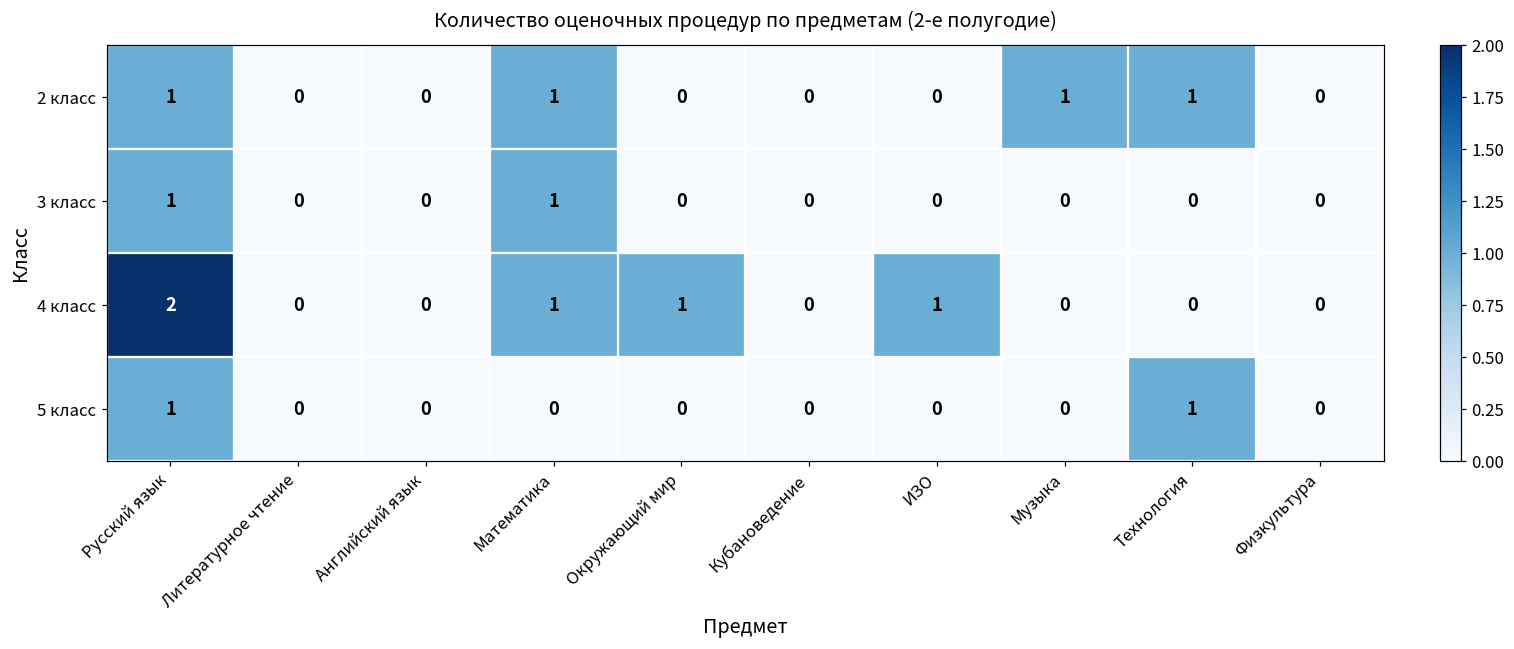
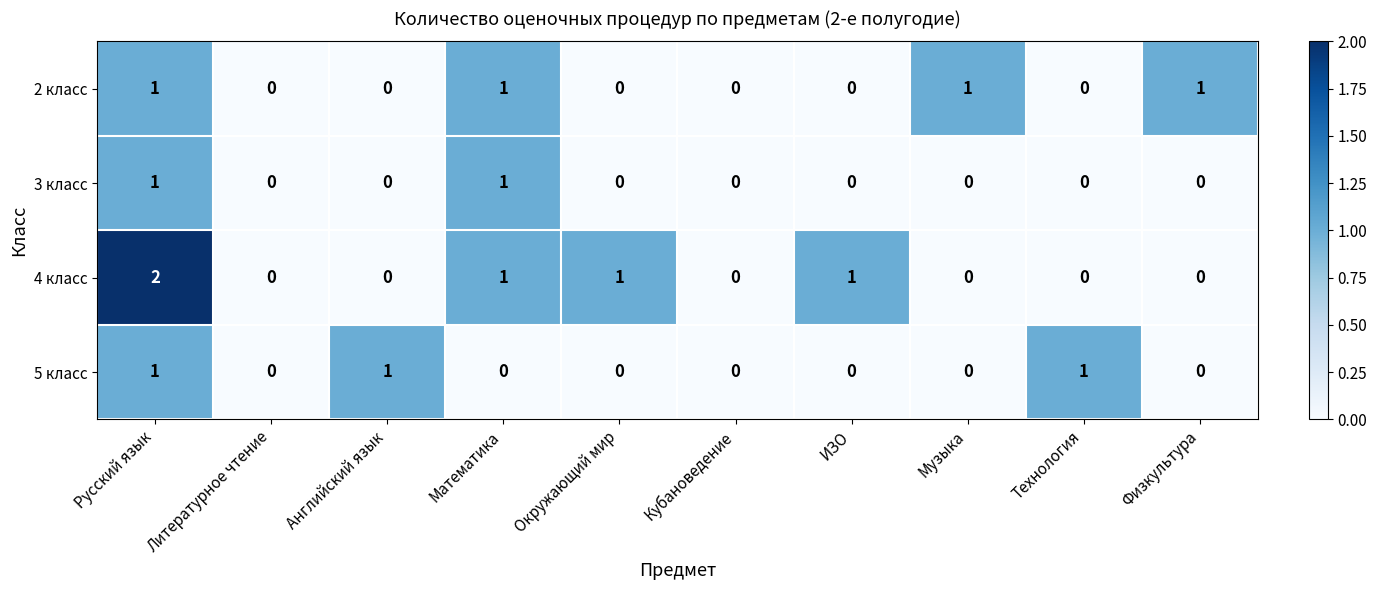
2 класс, Технология: 1 -> 0
2 класс, Физкультура: 0 -> 1
5 класс, Английский язык: 0 -> 1
